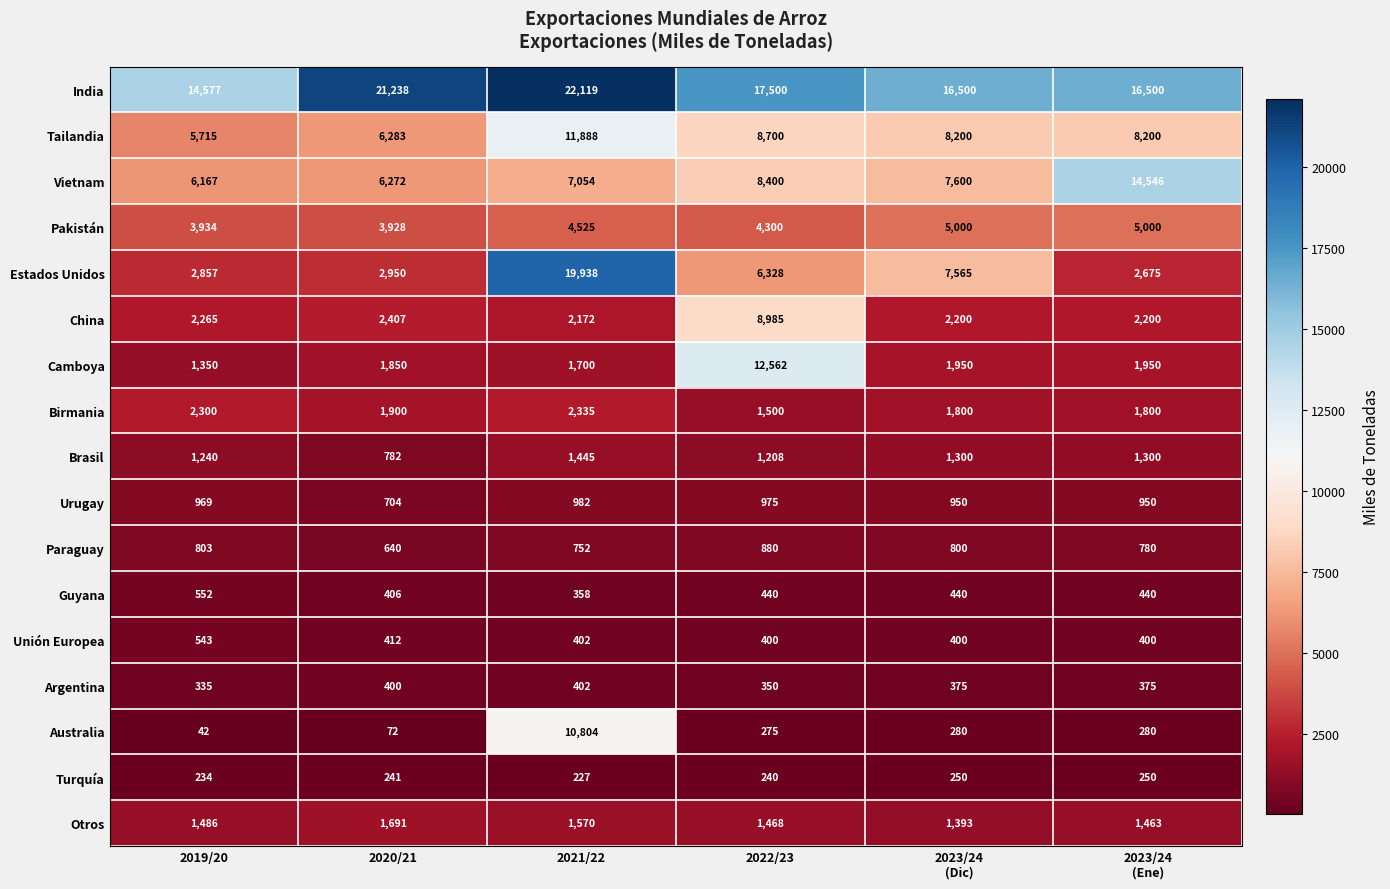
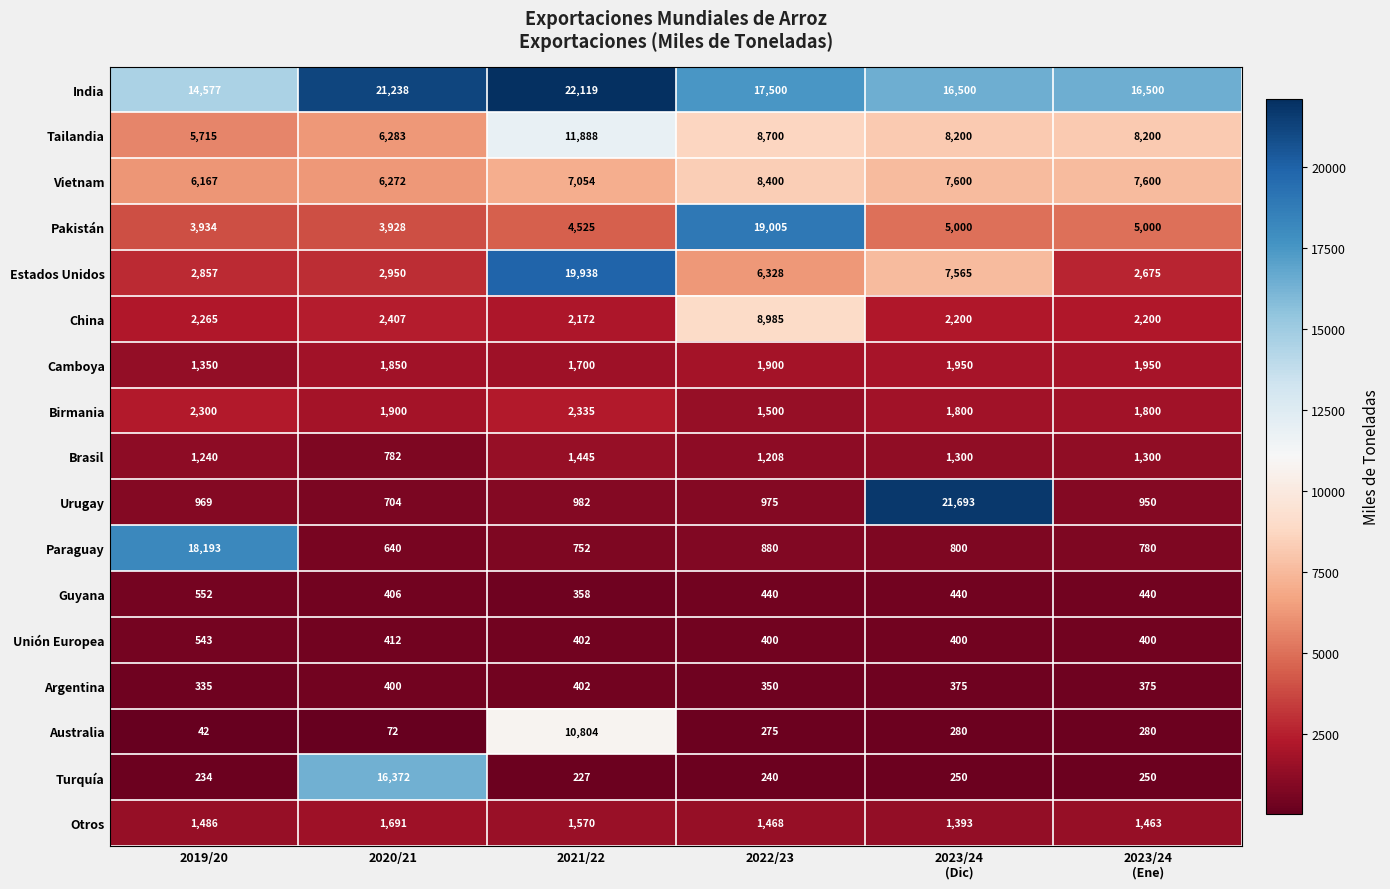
Vietnam, 2023/24 (Ene): 14,546 -> 7,600
Pakistán, 2022/23: 4,300 -> 19,005
Camboya, 2022/23: 12,562 -> 1,900
Urugay, 2023/24 (Dic): 950 -> 21,693
Paraguay, 2019/20: 803 -> 18,193
Turquía, 2020/21: 241 -> 16,372
